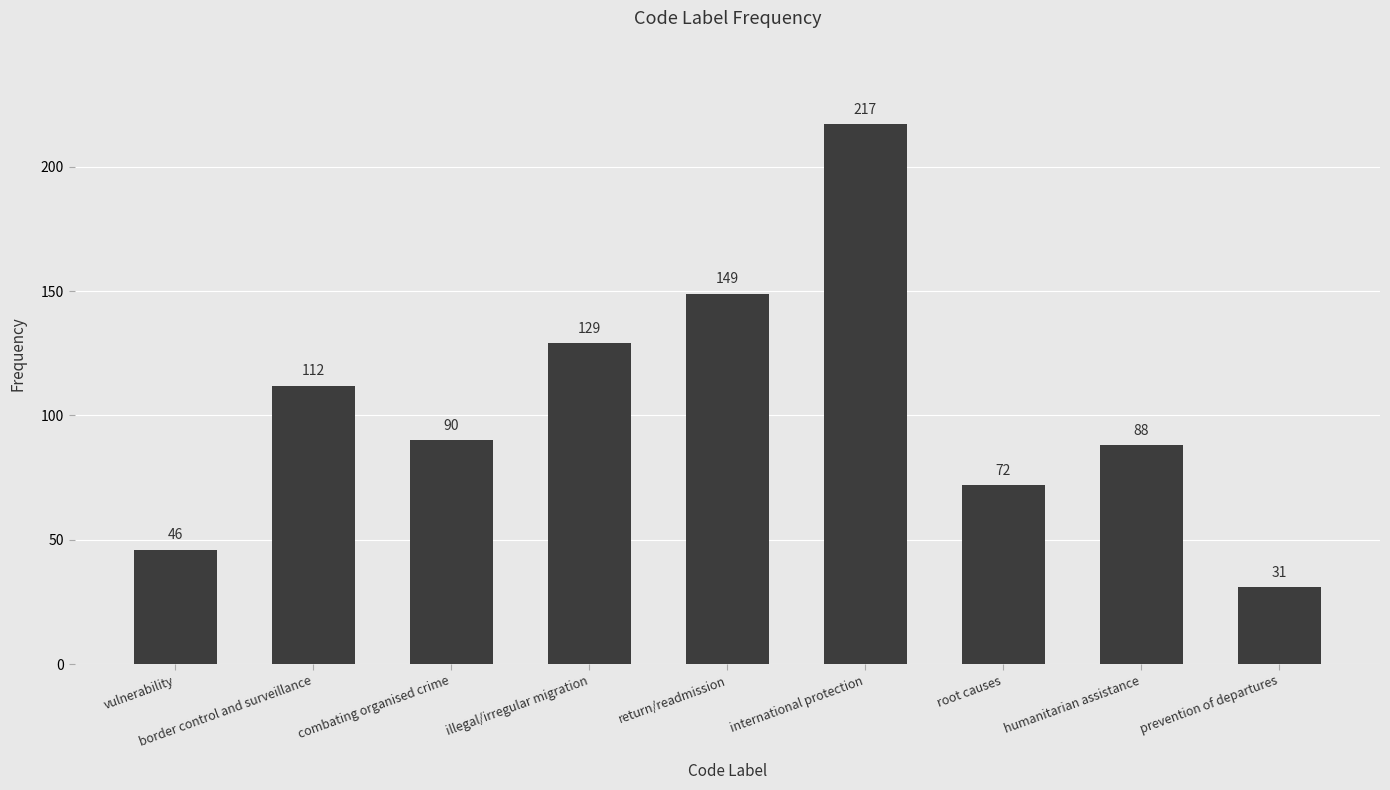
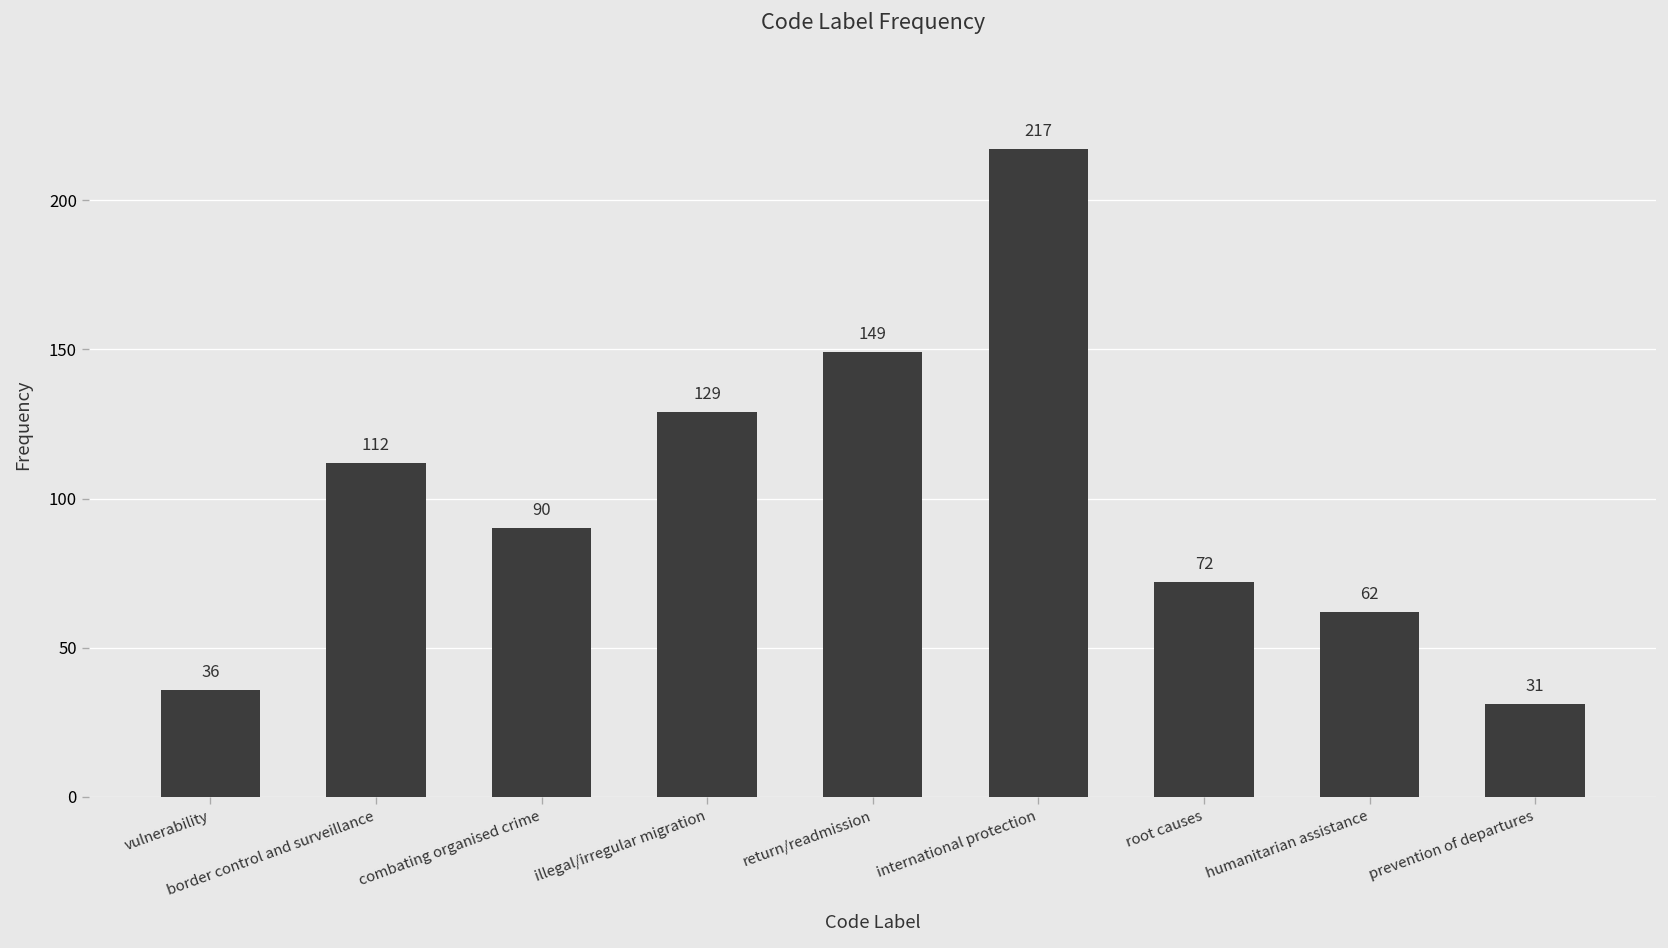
vulnerability: 46 -> 36
humanitarian assistance: 88 -> 62
